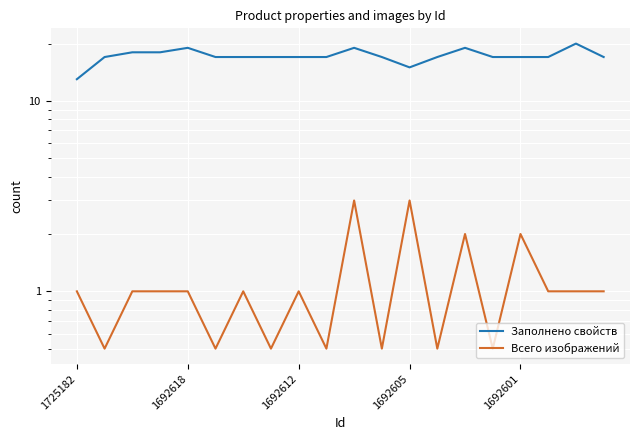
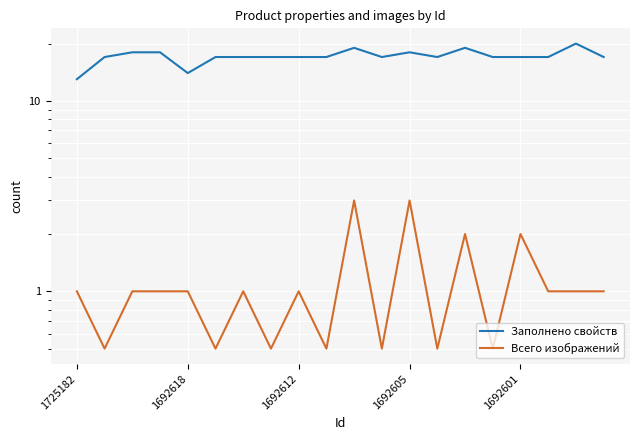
Заполнено свойств, 1692618: 19 -> 14
Заполнено свойств, 1692605: 15 -> 18
